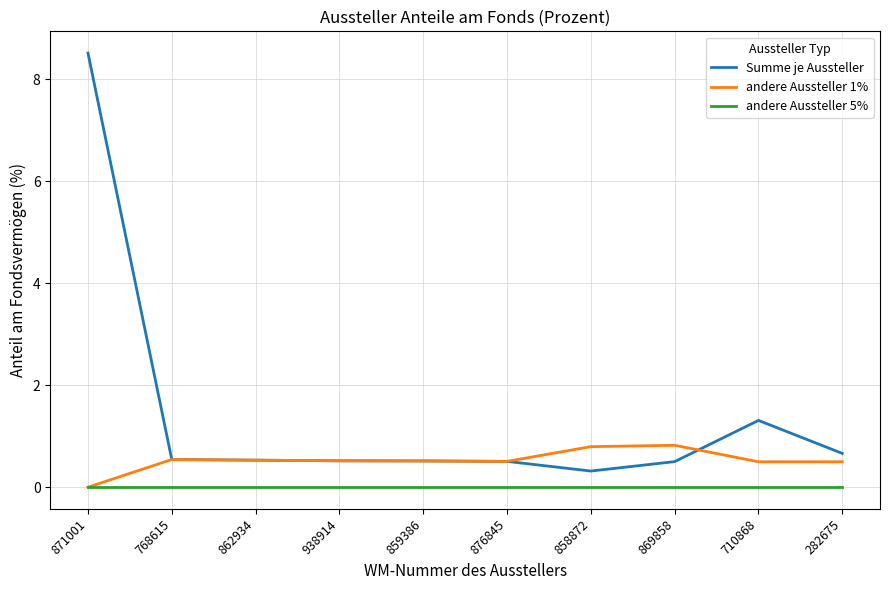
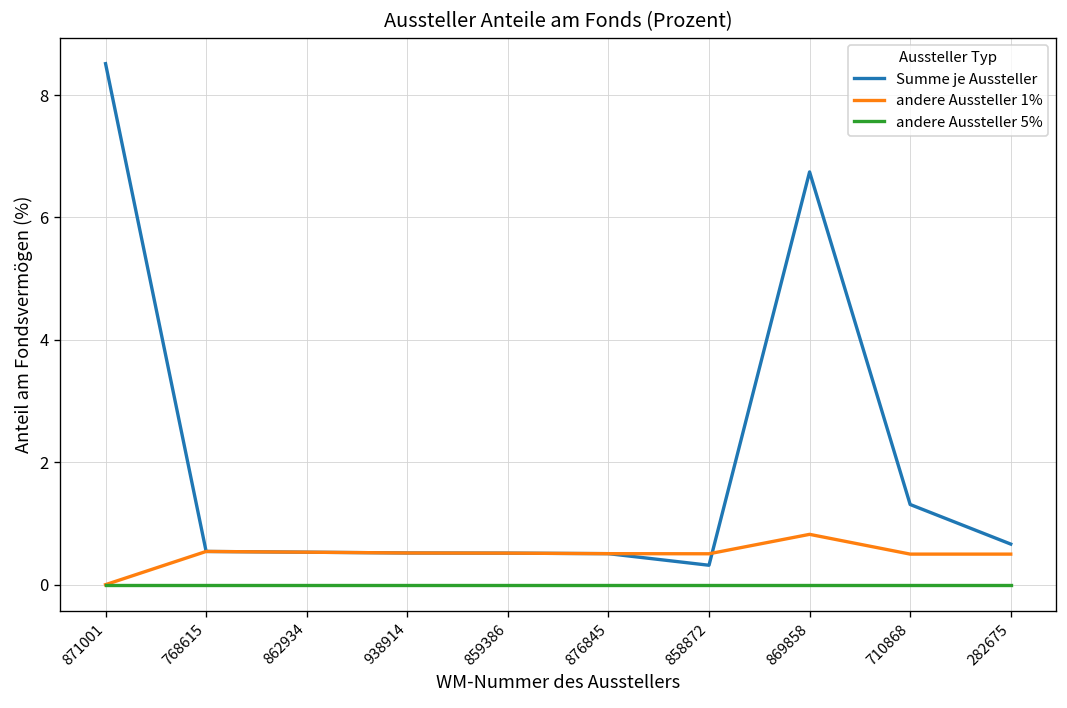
andere Aussteller 1%, 858872: 0.8 -> 0.5
Summe je Aussteller, 869858: 0.5 -> 6.7
